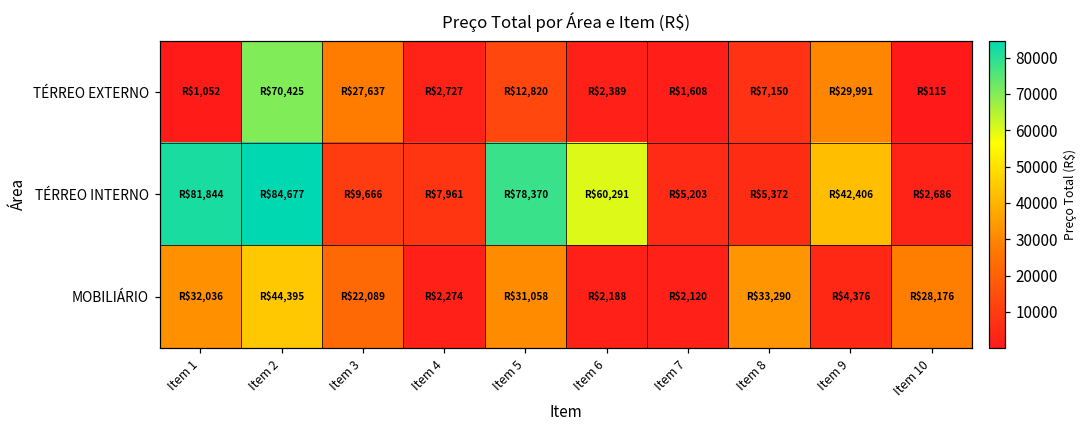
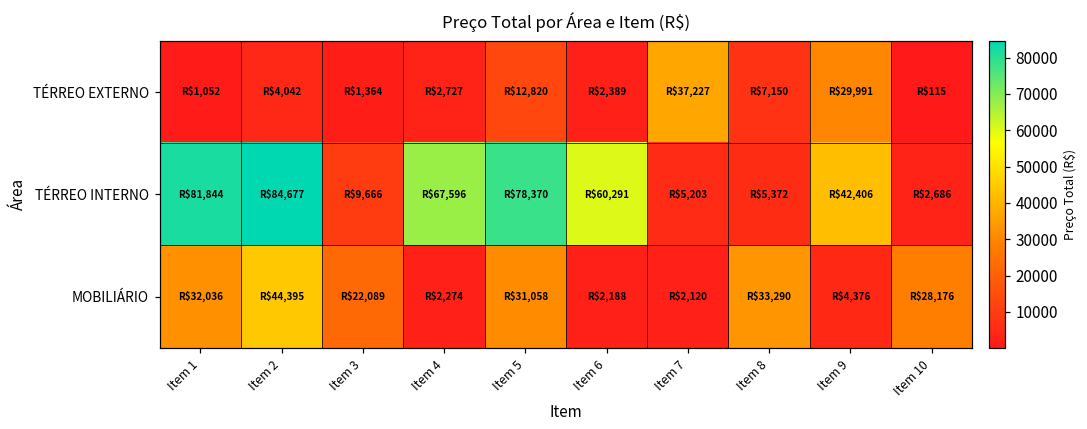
TÉRREO EXTERNO, Item 2: $70,425 -> $4,042
TÉRREO EXTERNO, Item 3: $27,637 -> $1,364
TÉRREO EXTERNO, Item 7: $1,608 -> $37,227
TÉRREO INTERNO, Item 4: $7,961 -> $67,596
